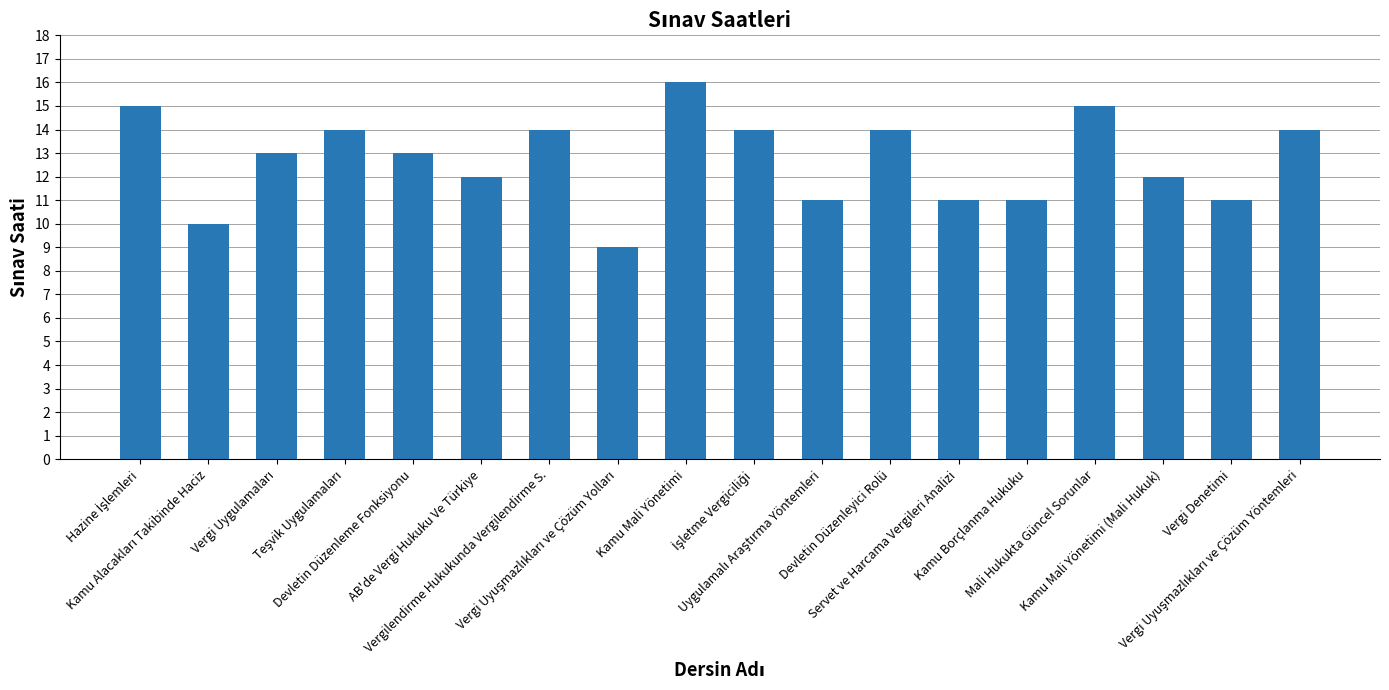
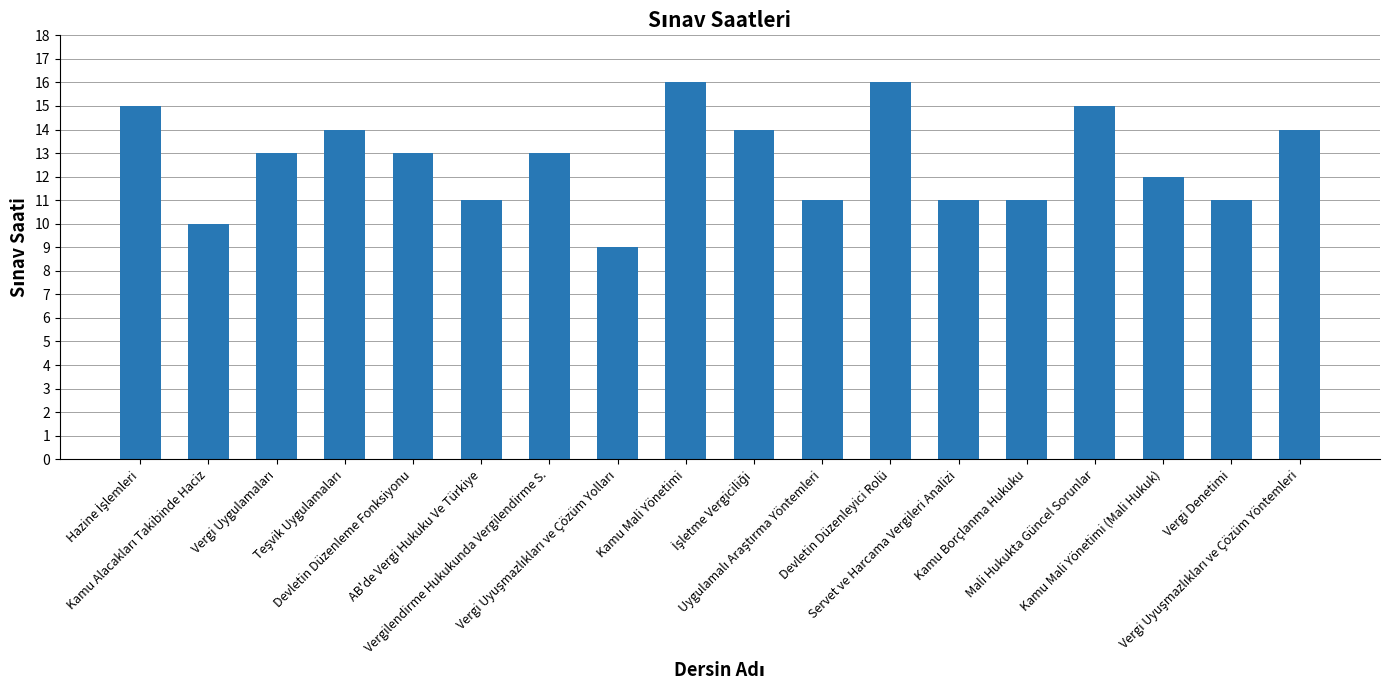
AB'de Vergi Hukuku Ve Türkiye: 12 -> 11
Vergilendirme Hukukunda Vergilendirme S.: 14 -> 13
Devletin Düzenleyici Rolü: 14 -> 16
